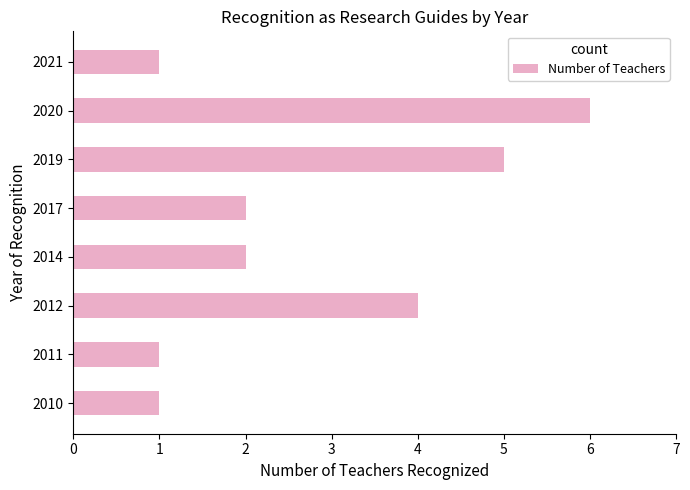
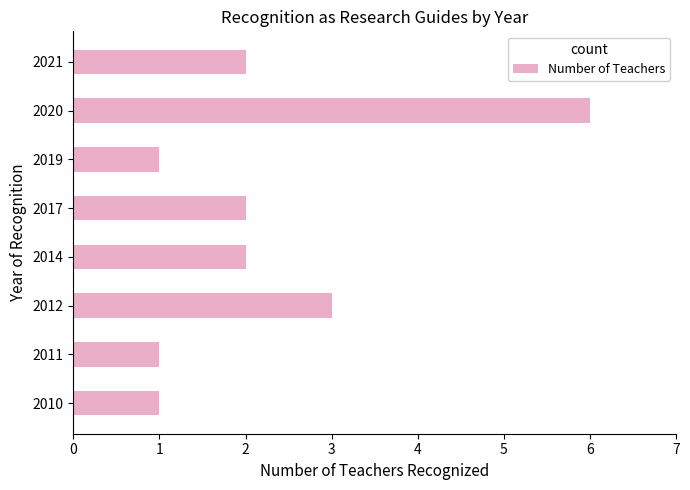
2021: 1 -> 2
2019: 5 -> 1
2012: 4 -> 3
